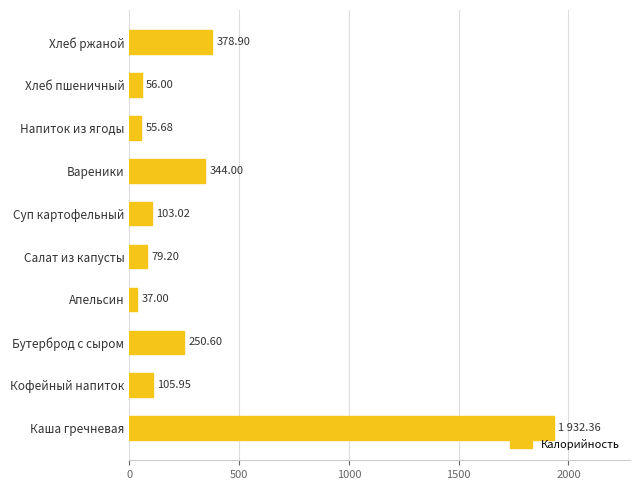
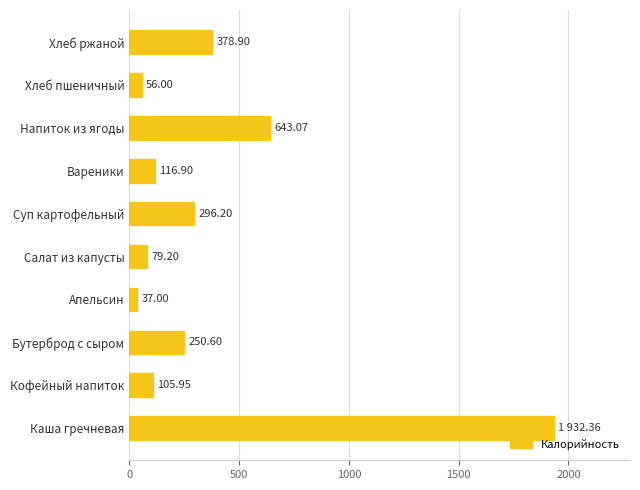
Напиток из ягоды: 55.68 -> 643.07
Вареники: 344.00 -> 116.90
Суп картофельный: 103.02 -> 296.20
